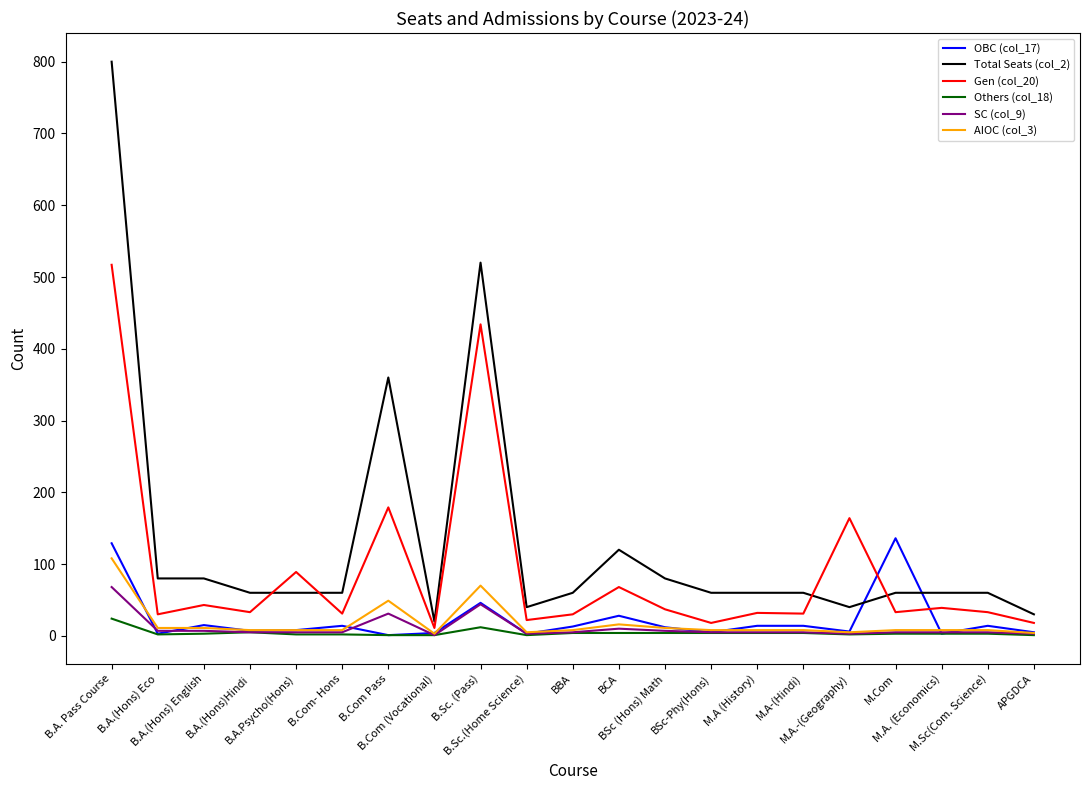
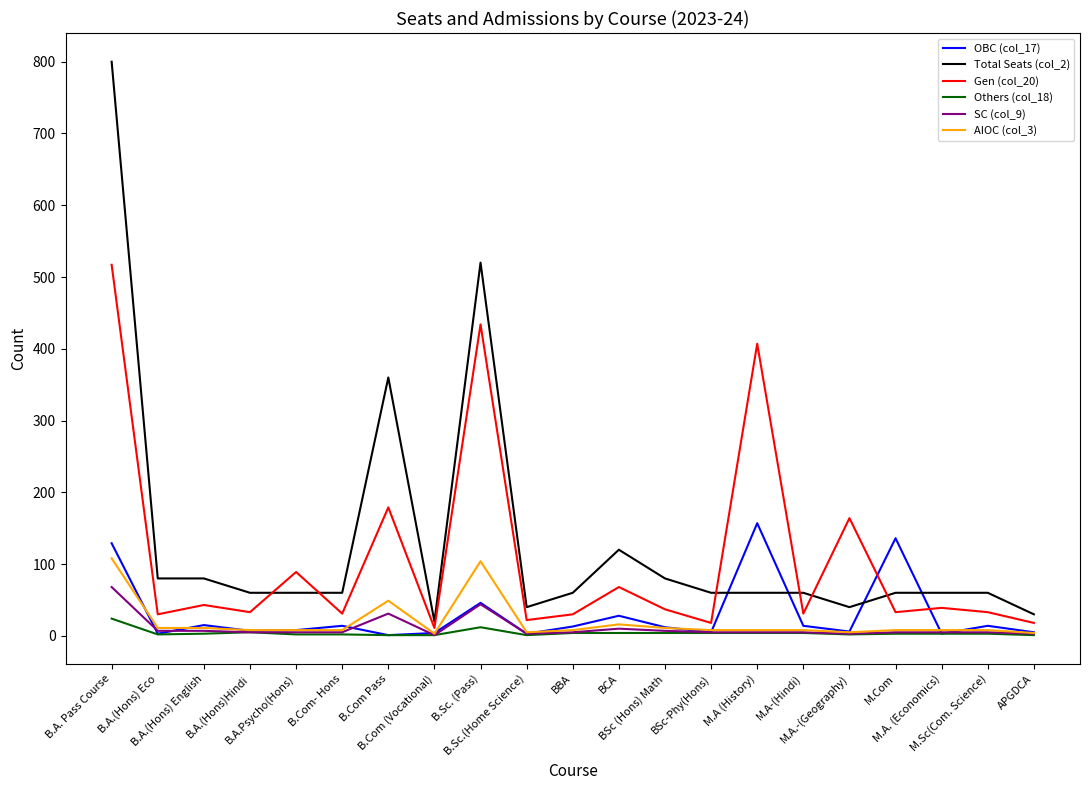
AIOC (col_3), B.Sc. (Pass): 70 -> 100
OBC (col_17), M.A (History): 10 -> 160
Gen (col_20), M.A (History): 30 -> 410
